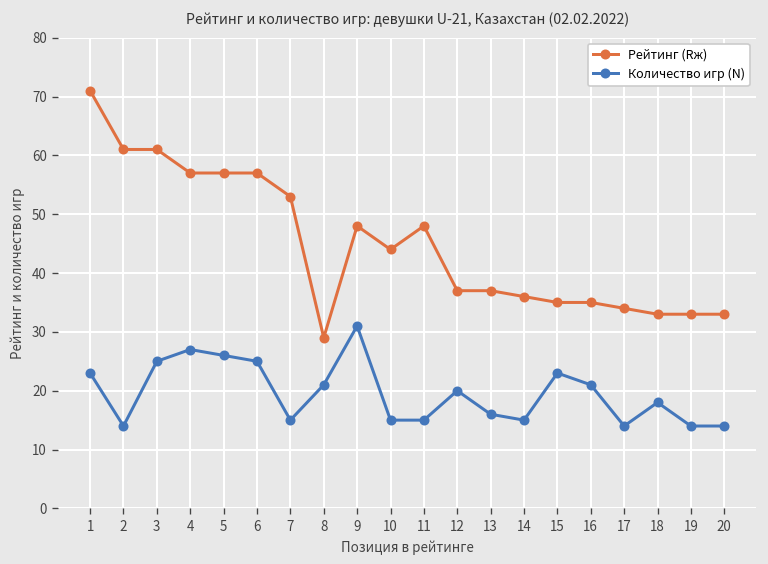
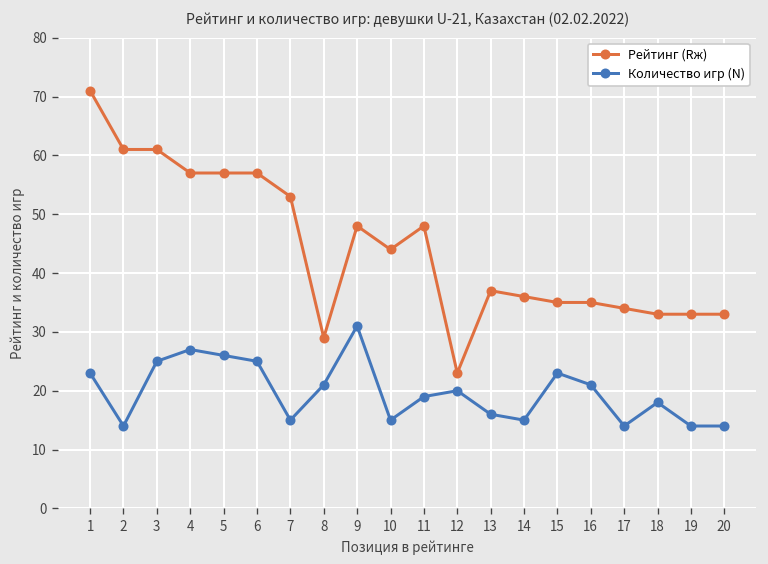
Количество игр (N), 11: 15 -> 19
Рейтинг (Rж), 12: 37 -> 23
